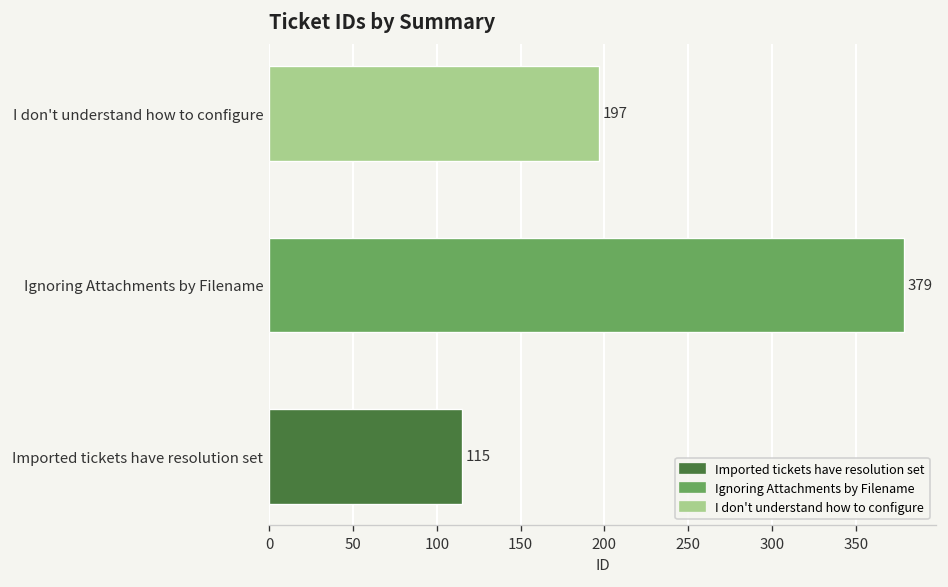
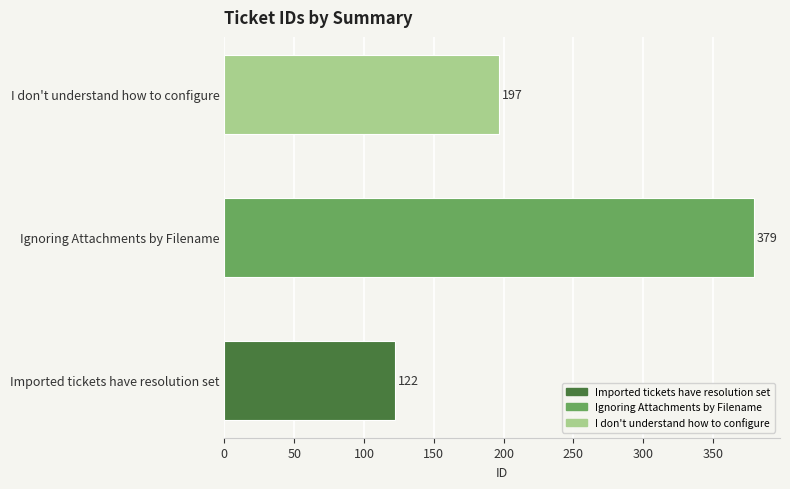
Imported tickets have resolution set: 115 -> 122
